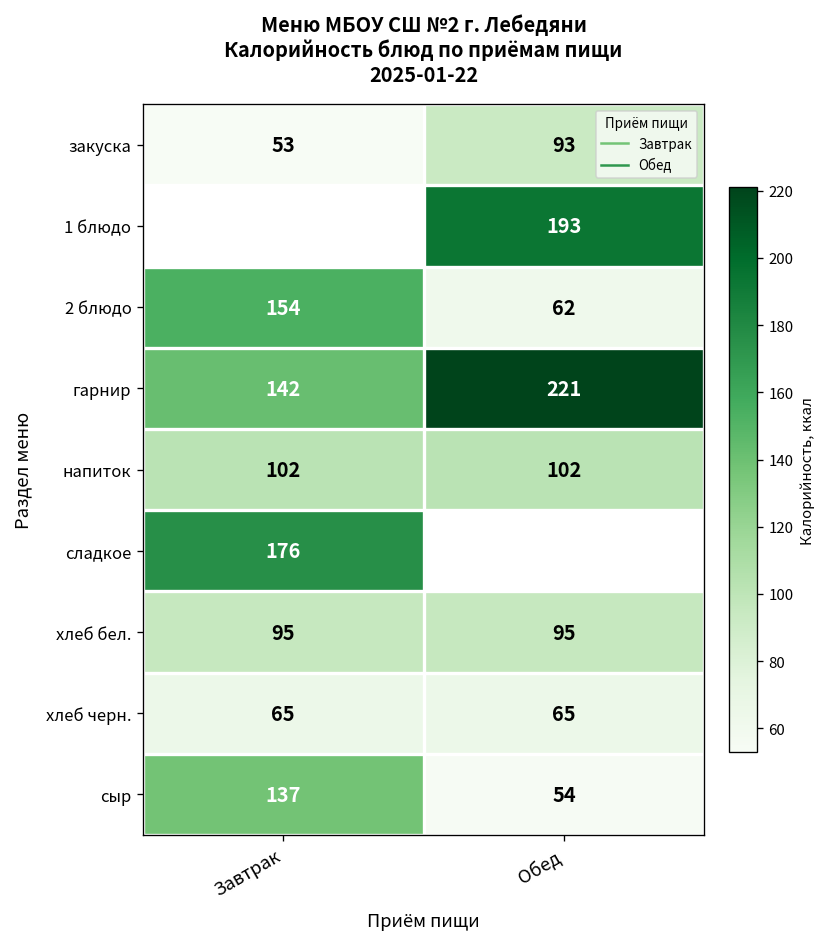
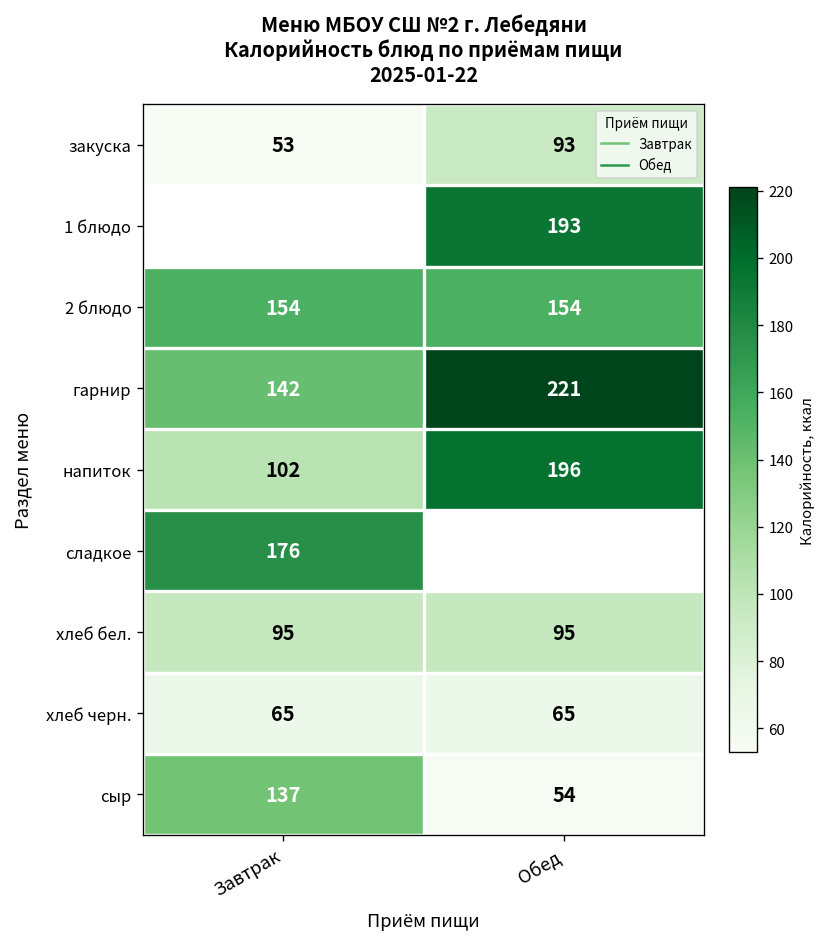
2 блюдо, Обед: 62 -> 154
напиток, Обед: 102 -> 196
